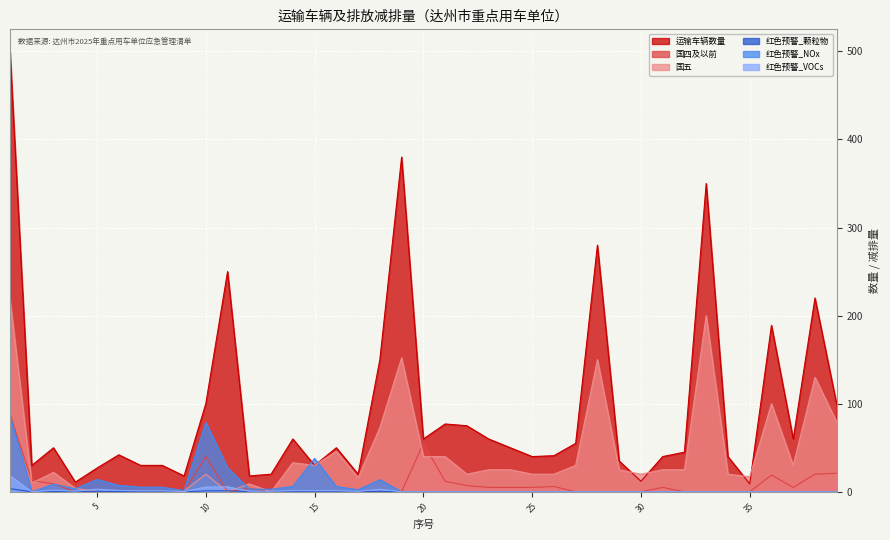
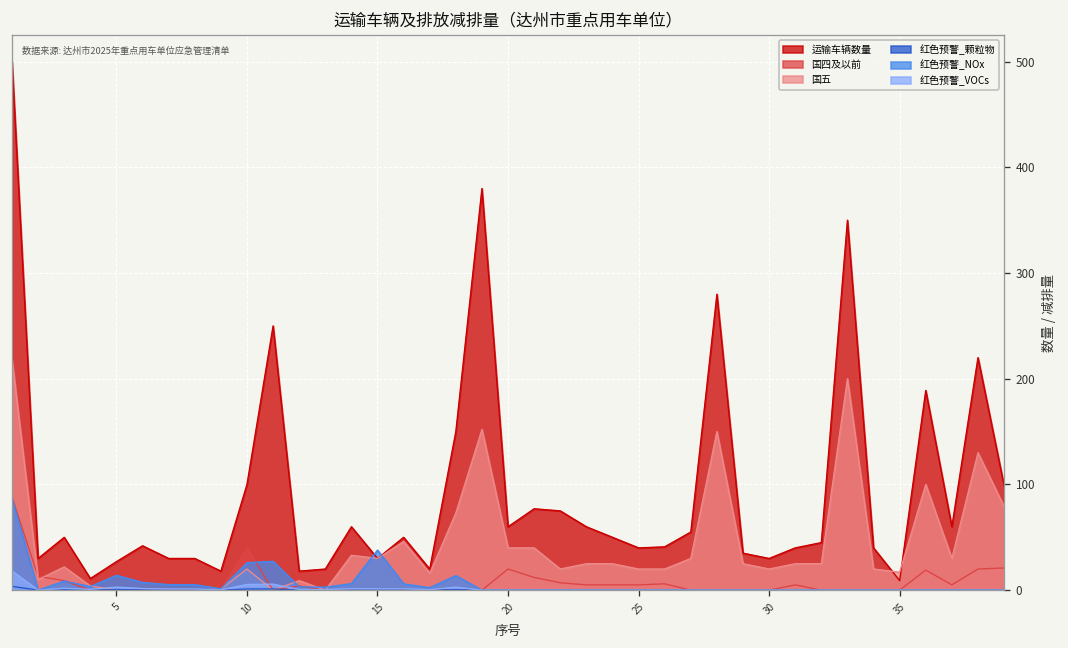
红色预警_NOx, 10: 80 -> 30
国四及以前, 20: 60 -> 20
运输车辆数量, 30: 10 -> 30
